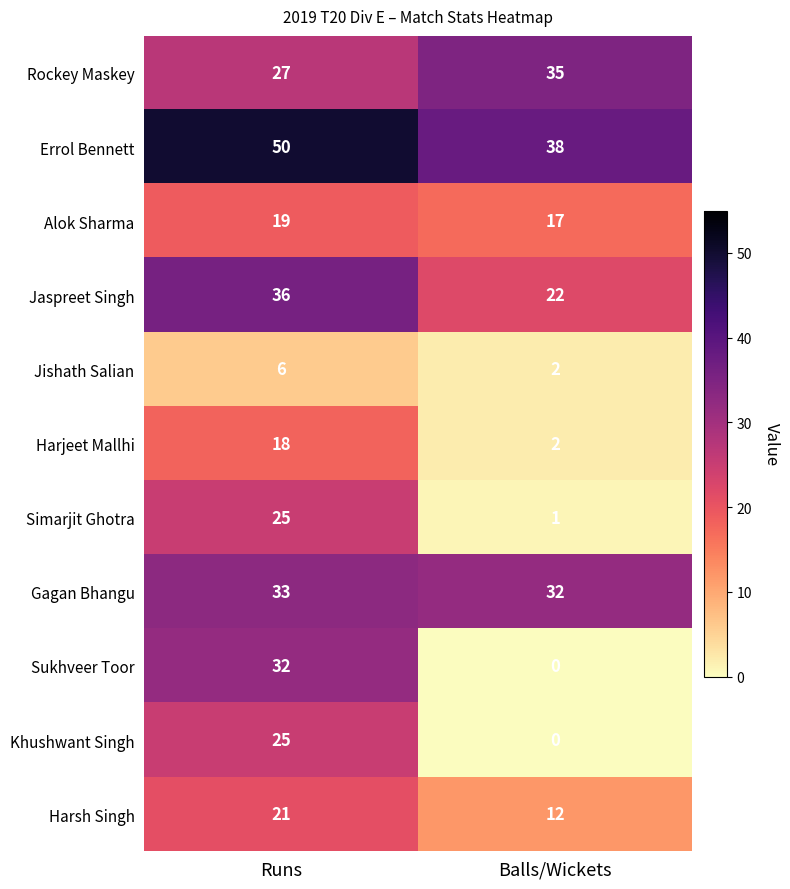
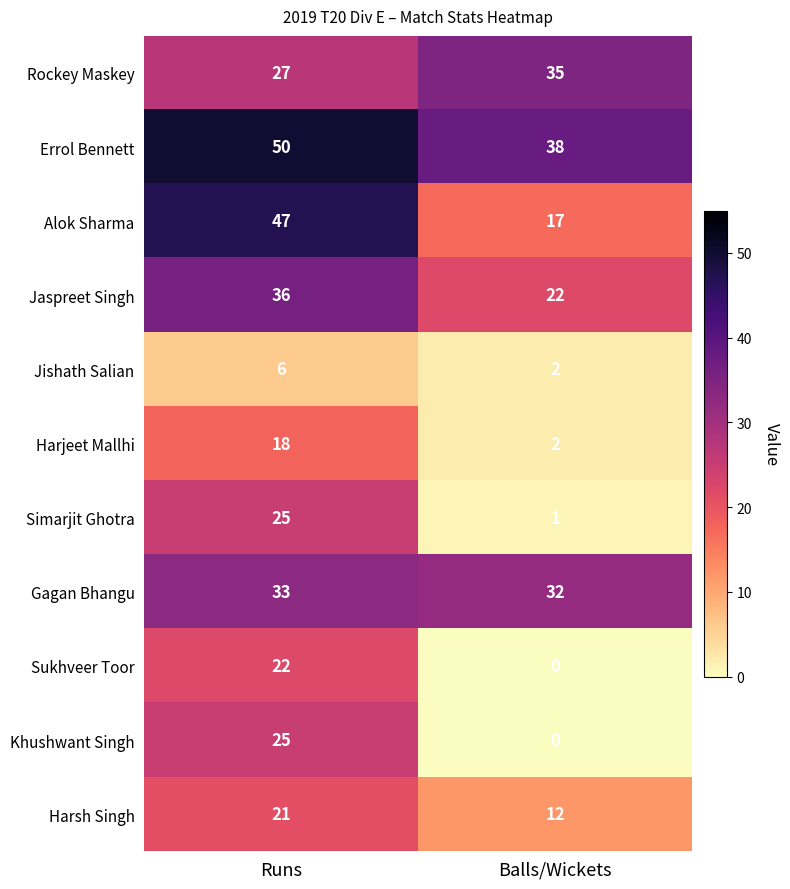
Alok Sharma, Runs: 19 -> 47
Sukhveer Toor, Runs: 32 -> 22
